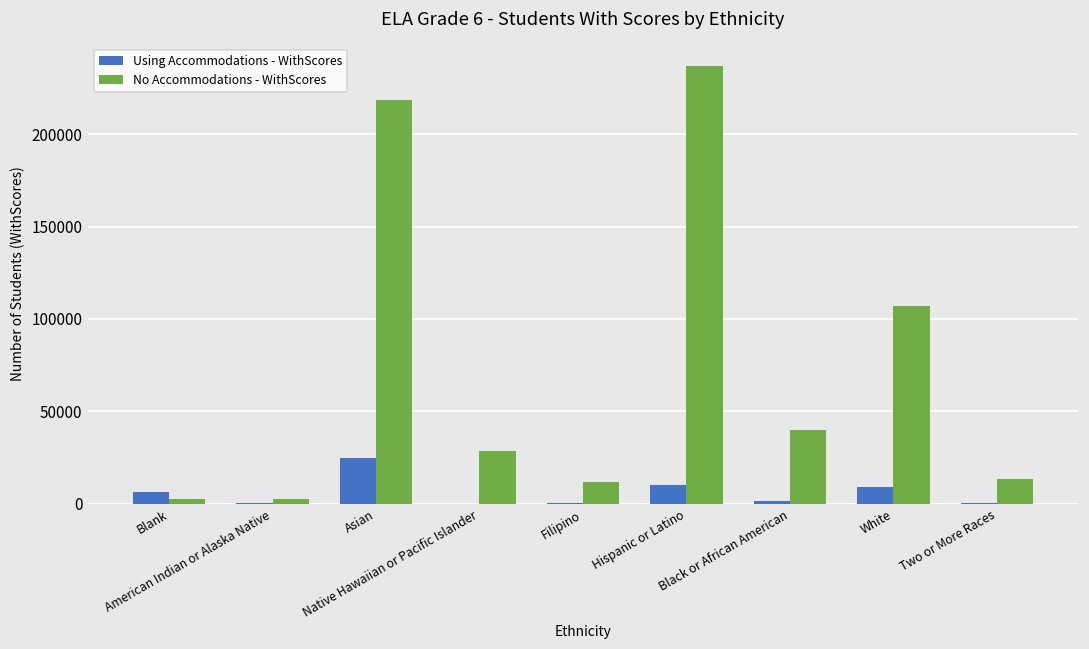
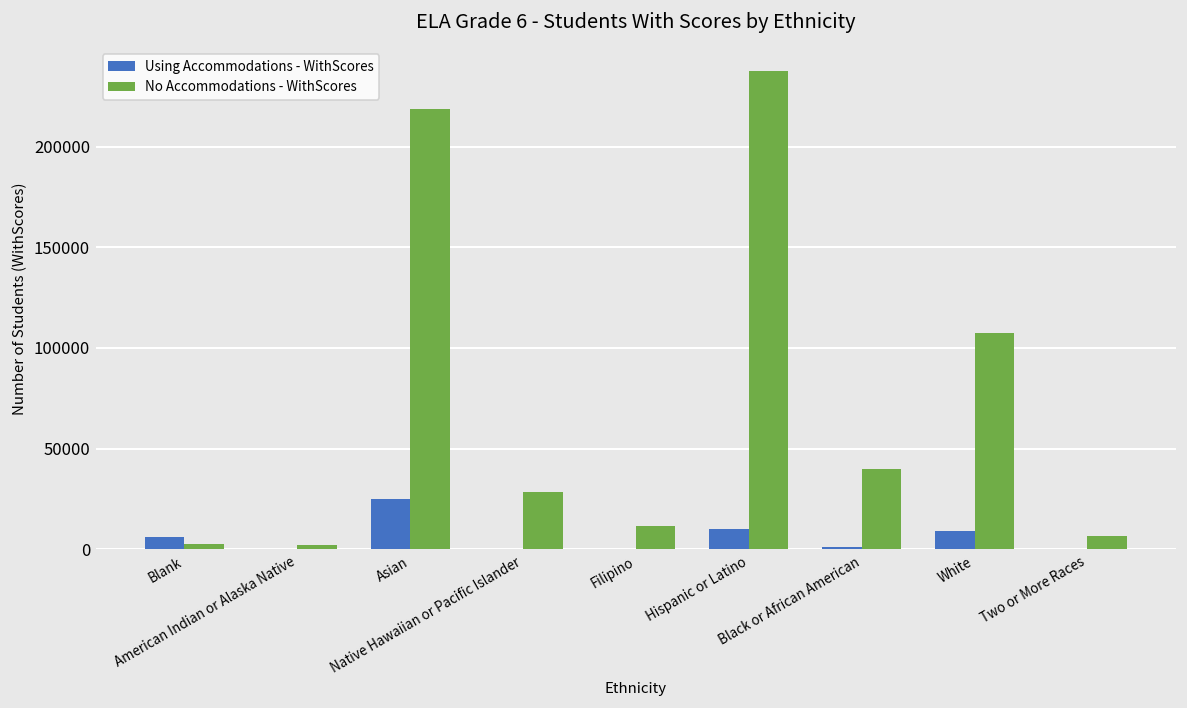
No Accommodations - WithScores, Two or More Races: 13000 -> 6000
